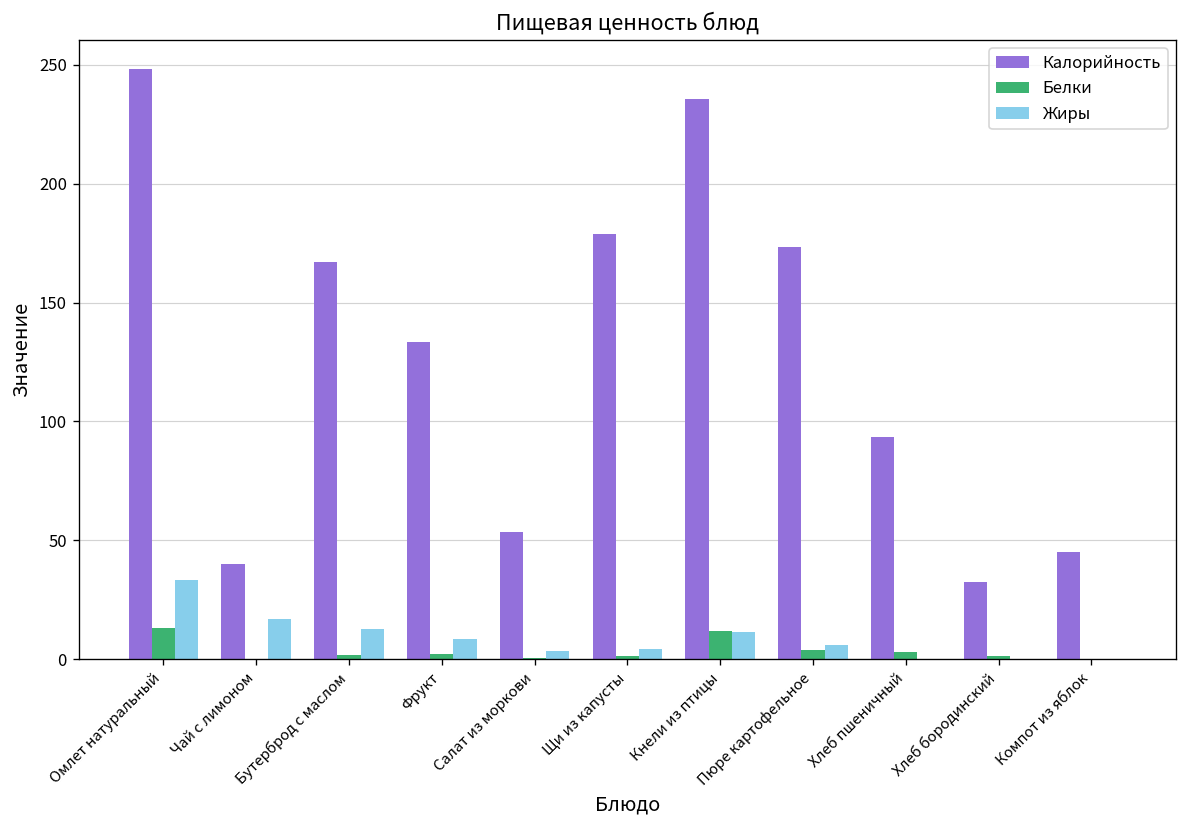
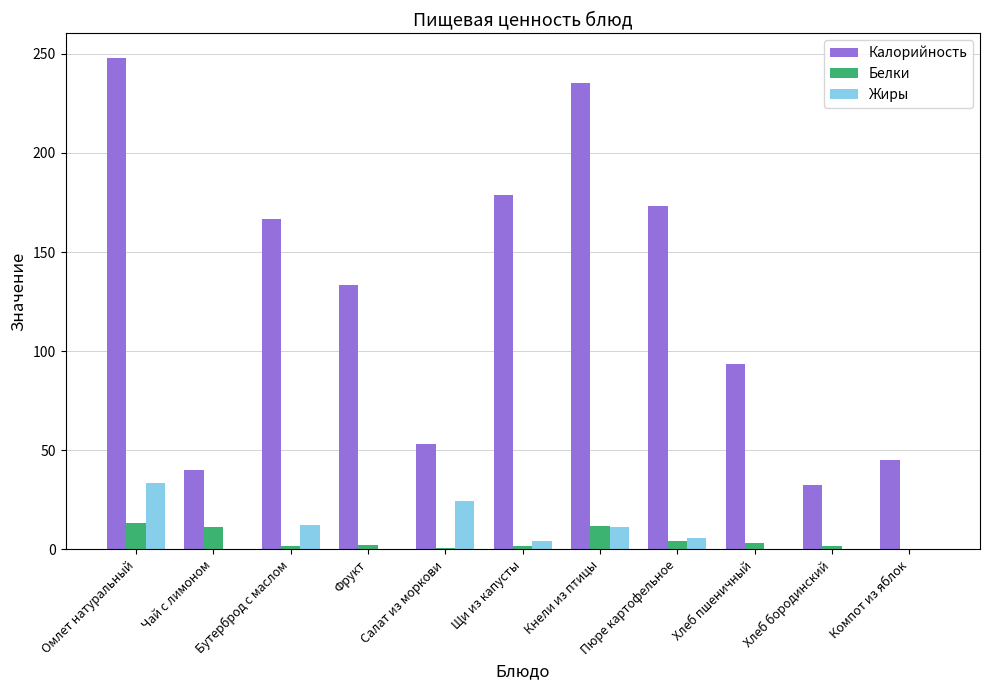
Белки, Чай с лимоном: 0 -> 11
Жиры, Чай с лимоном: 17 -> 0
Жиры, Фрукт: 9 -> 0
Жиры, Салат из моркови: 4 -> 24
